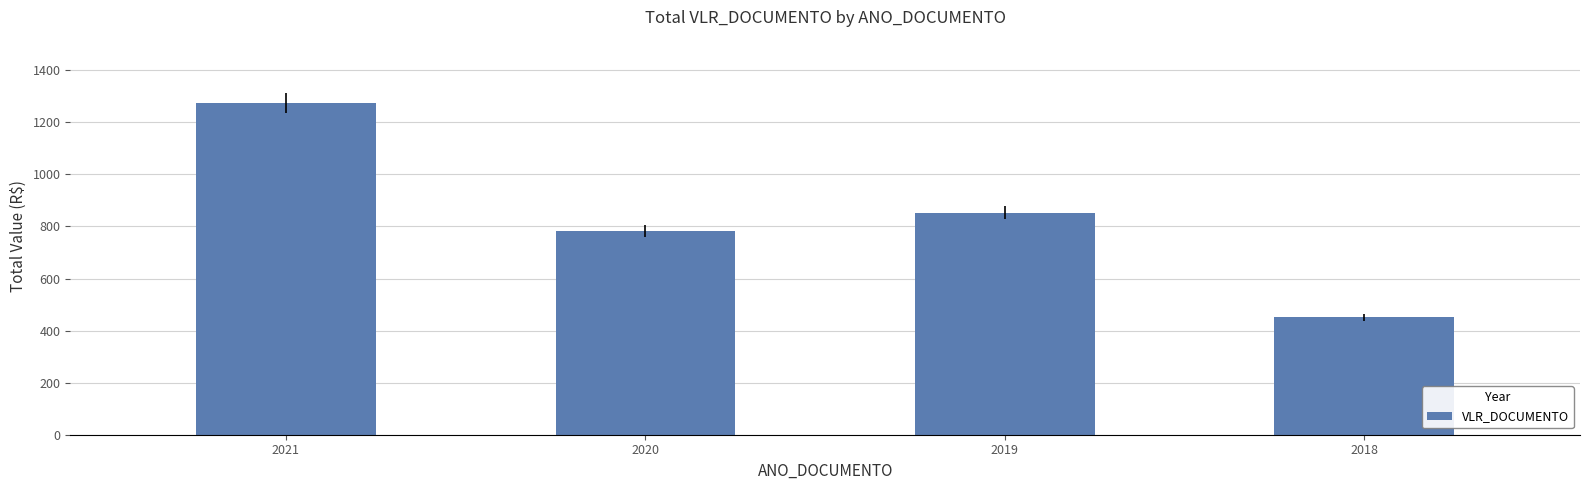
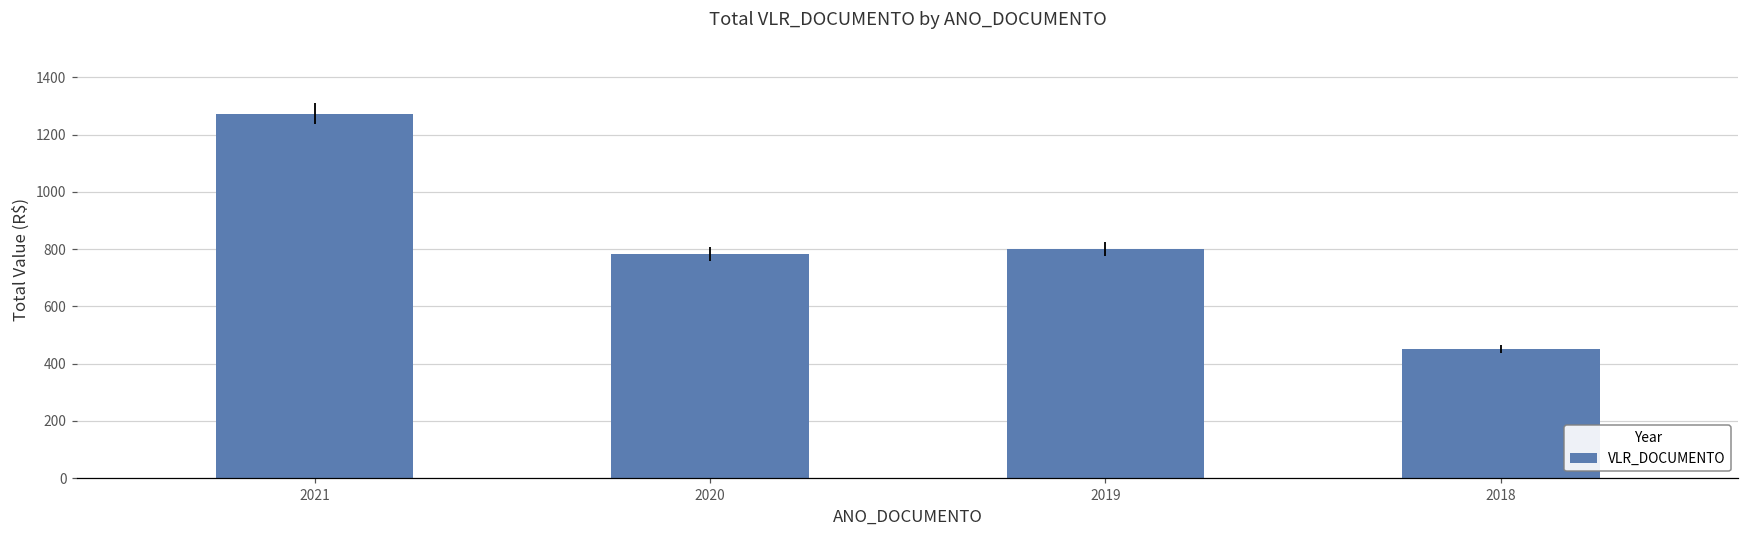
2019: 850 -> 800
